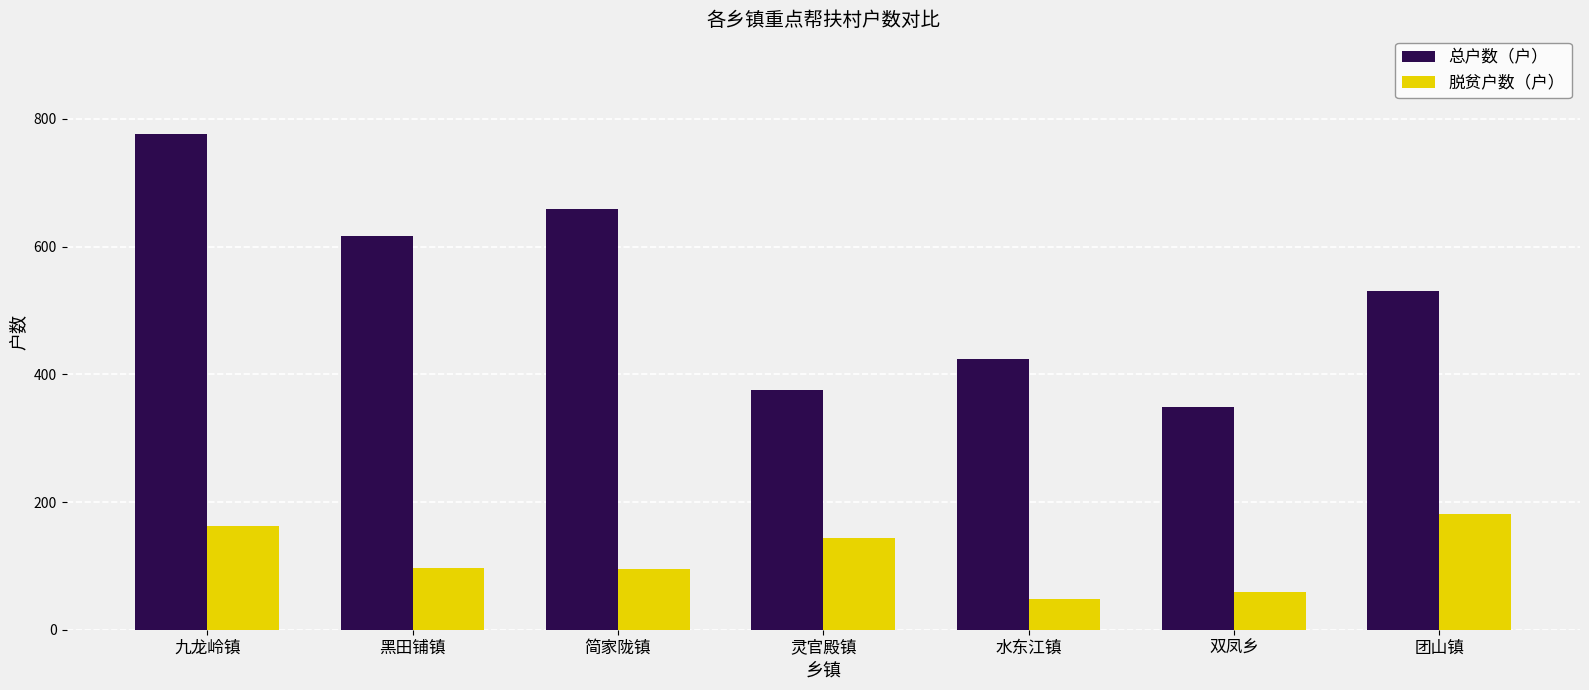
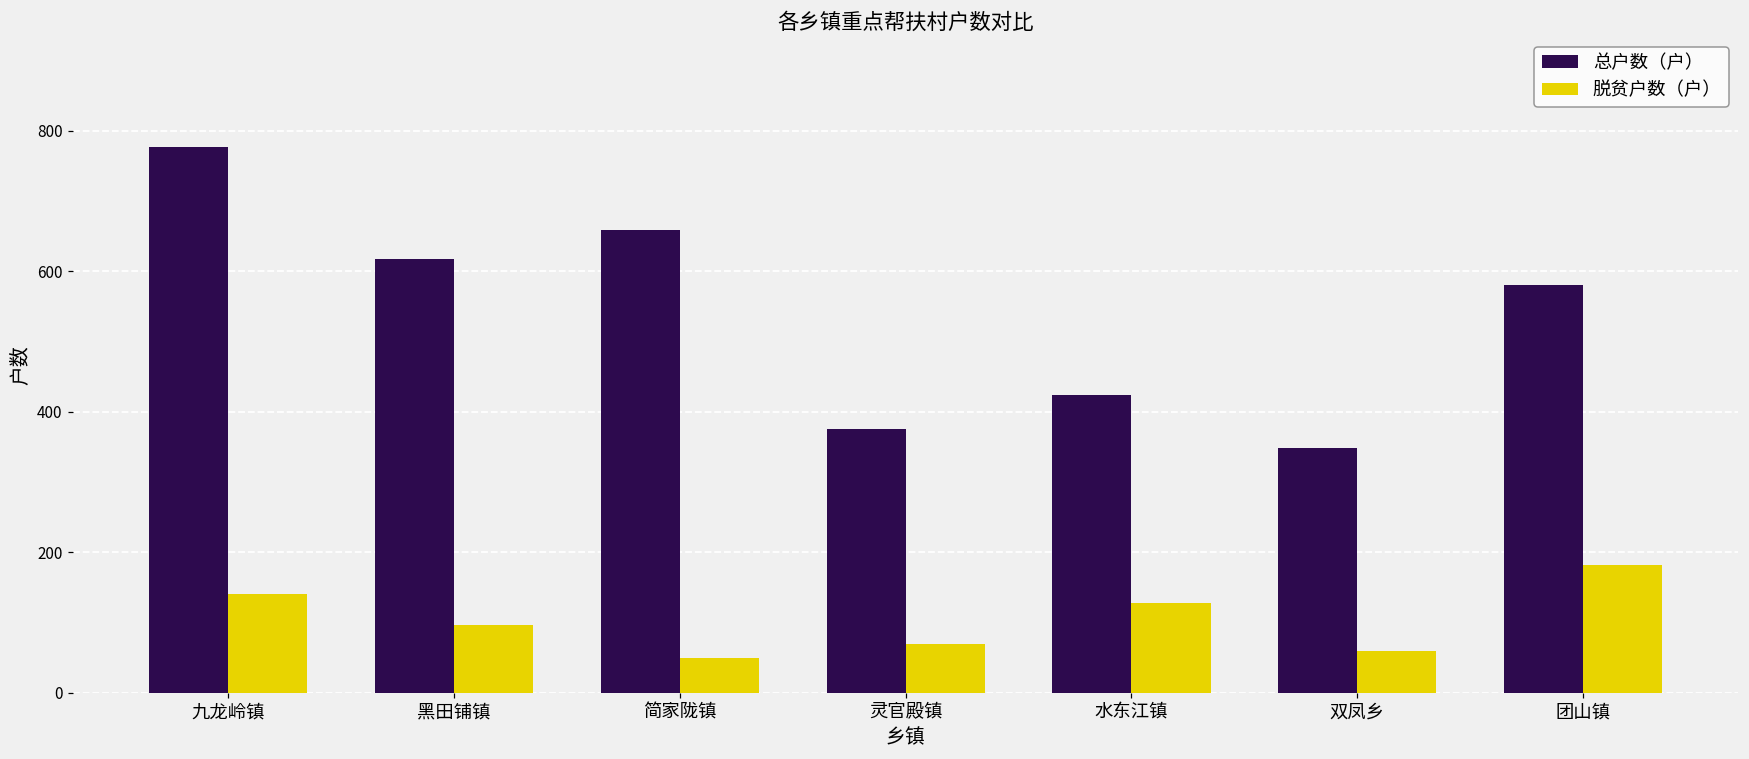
脱贫户数（户）, 九龙岭镇: 160 -> 140
脱贫户数（户）, 简家陇镇: 100 -> 50
脱贫户数（户）, 灵官殿镇: 140 -> 70
脱贫户数（户）, 水东江镇: 50 -> 130
总户数（户）, 团山镇: 530 -> 580
